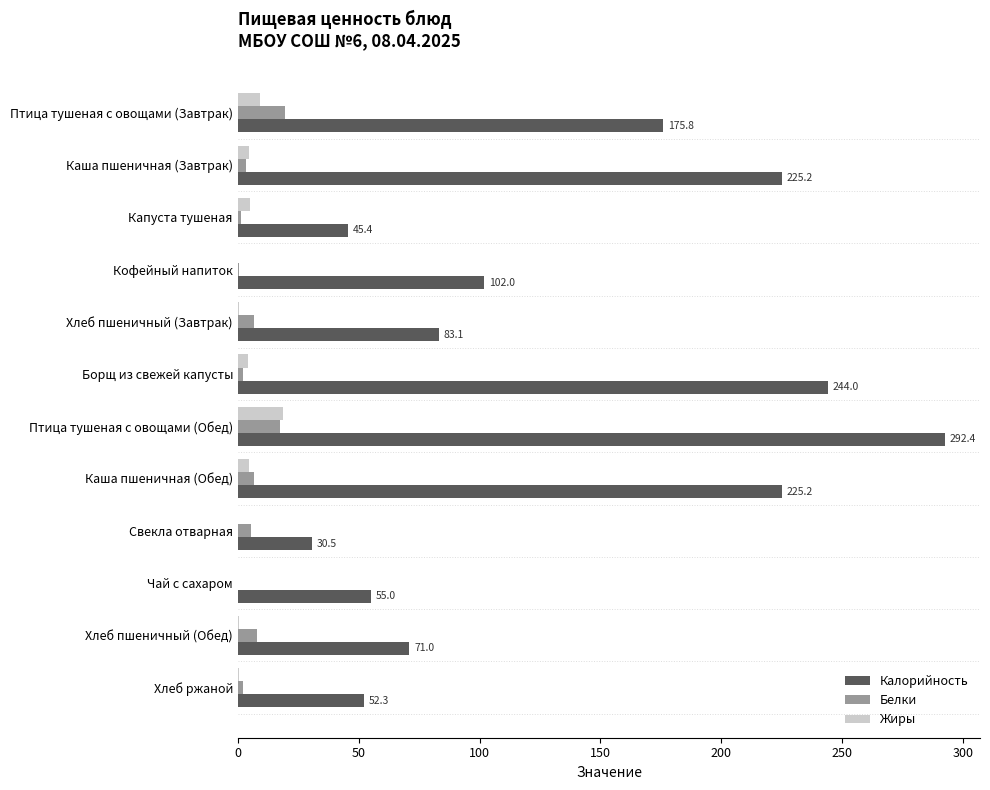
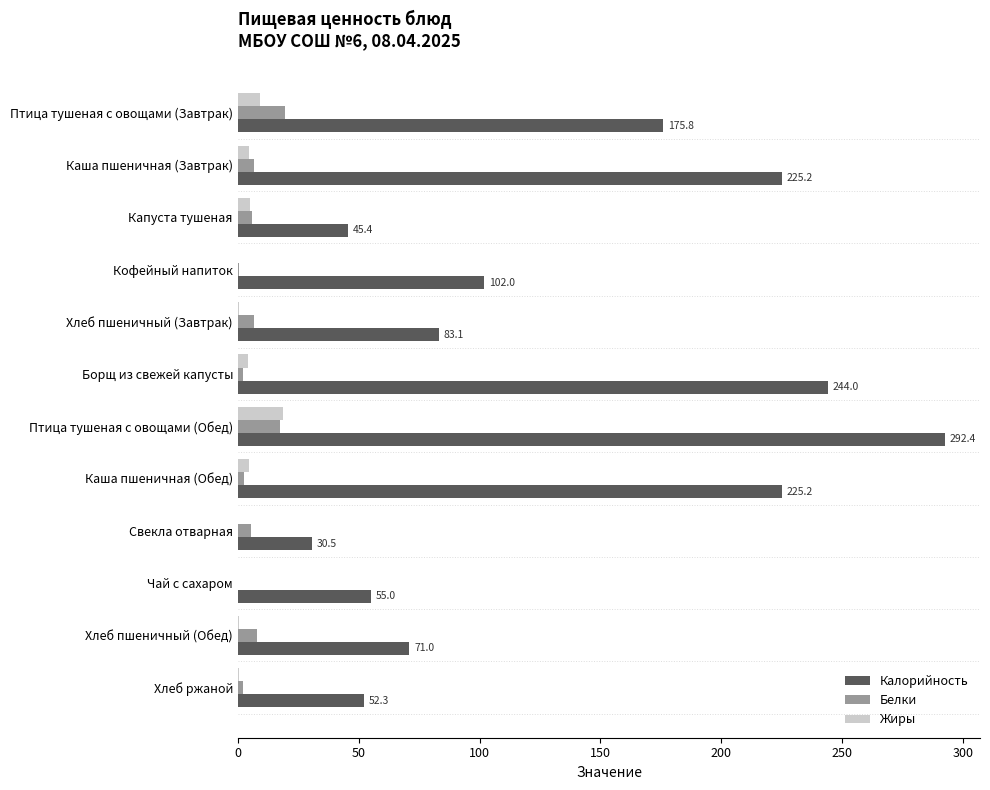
Белки, Каша пшеничная (Завтрак): 3 -> 7
Белки, Капуста тушеная: 1 -> 6
Белки, Каша пшеничная (Обед): 7 -> 3
